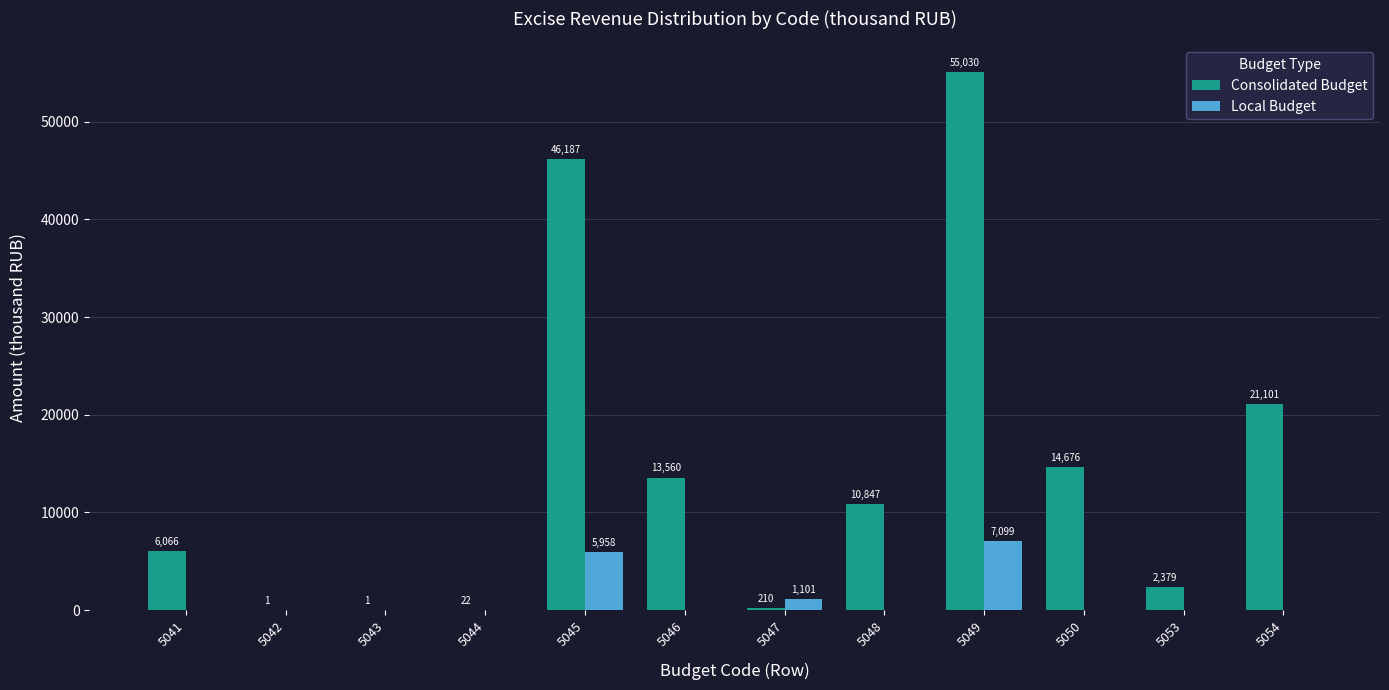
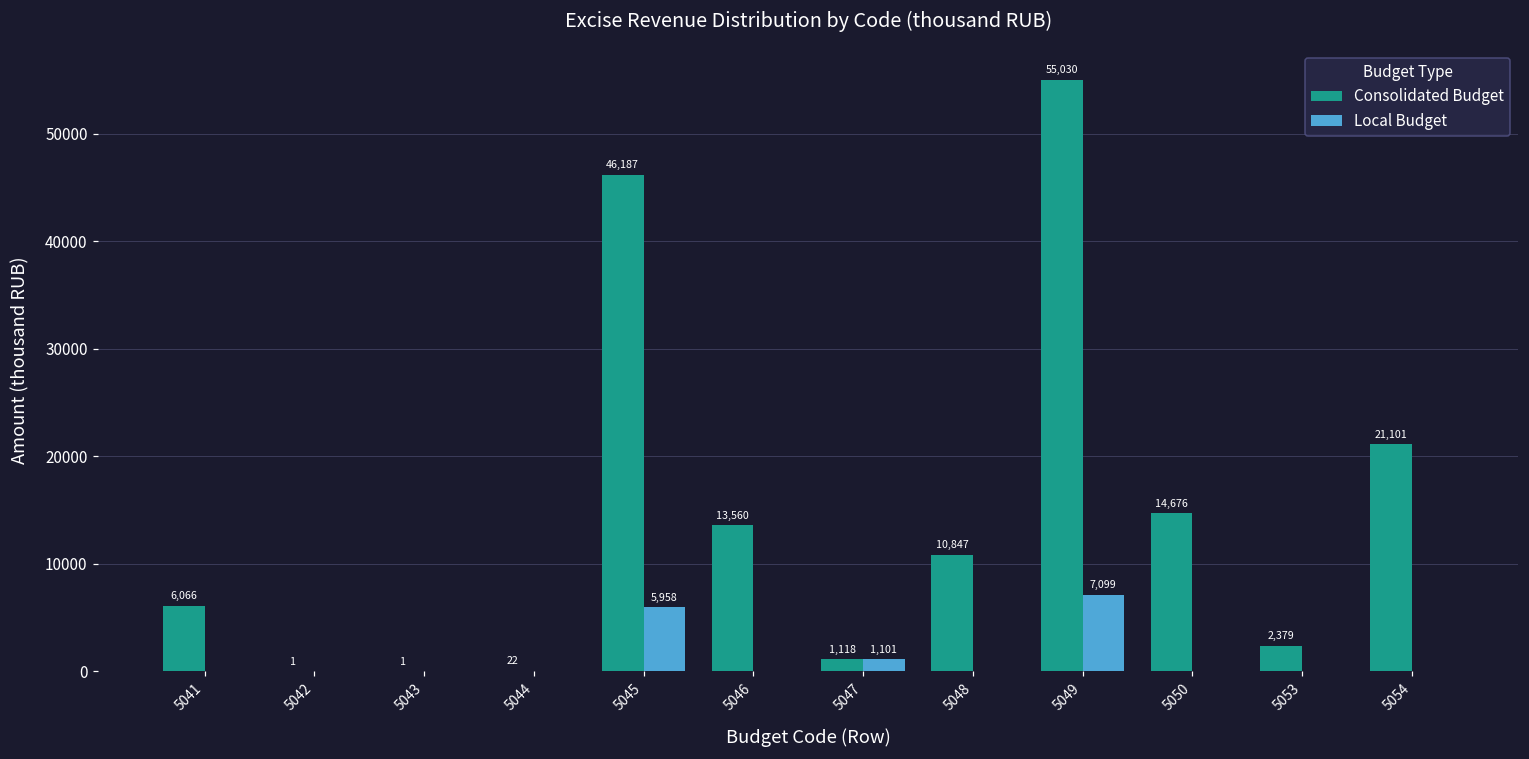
Consolidated Budget, 5047: 210 -> 1,118
